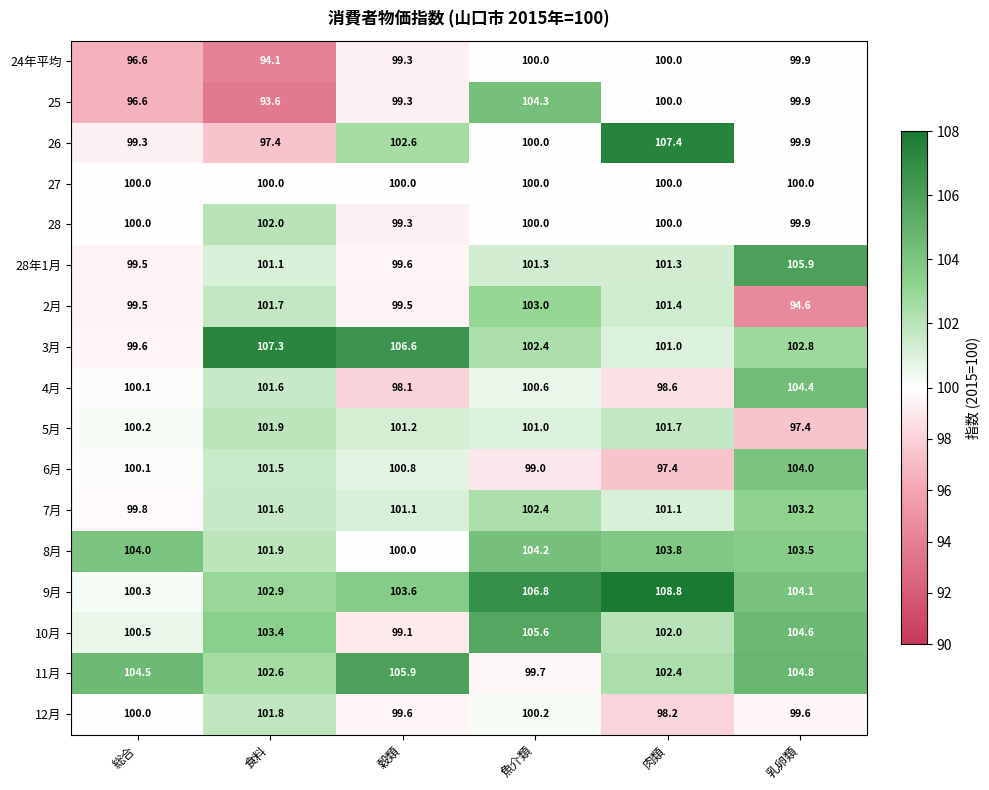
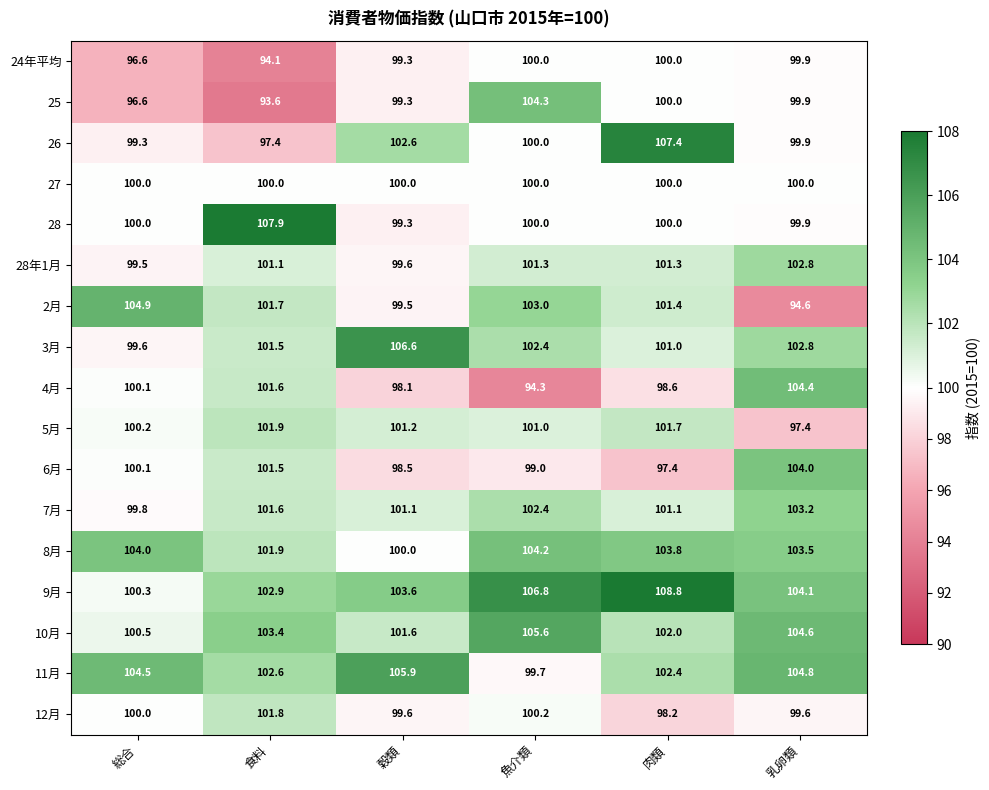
28, 食料: 102.0 -> 107.9
28年1月, 乳卵類: 105.9 -> 102.8
2月, 総合: 99.5 -> 104.9
3月, 食料: 107.3 -> 101.5
4月, 魚介類: 100.6 -> 94.3
6月, 穀類: 100.8 -> 98.5
10月, 穀類: 99.1 -> 101.6
